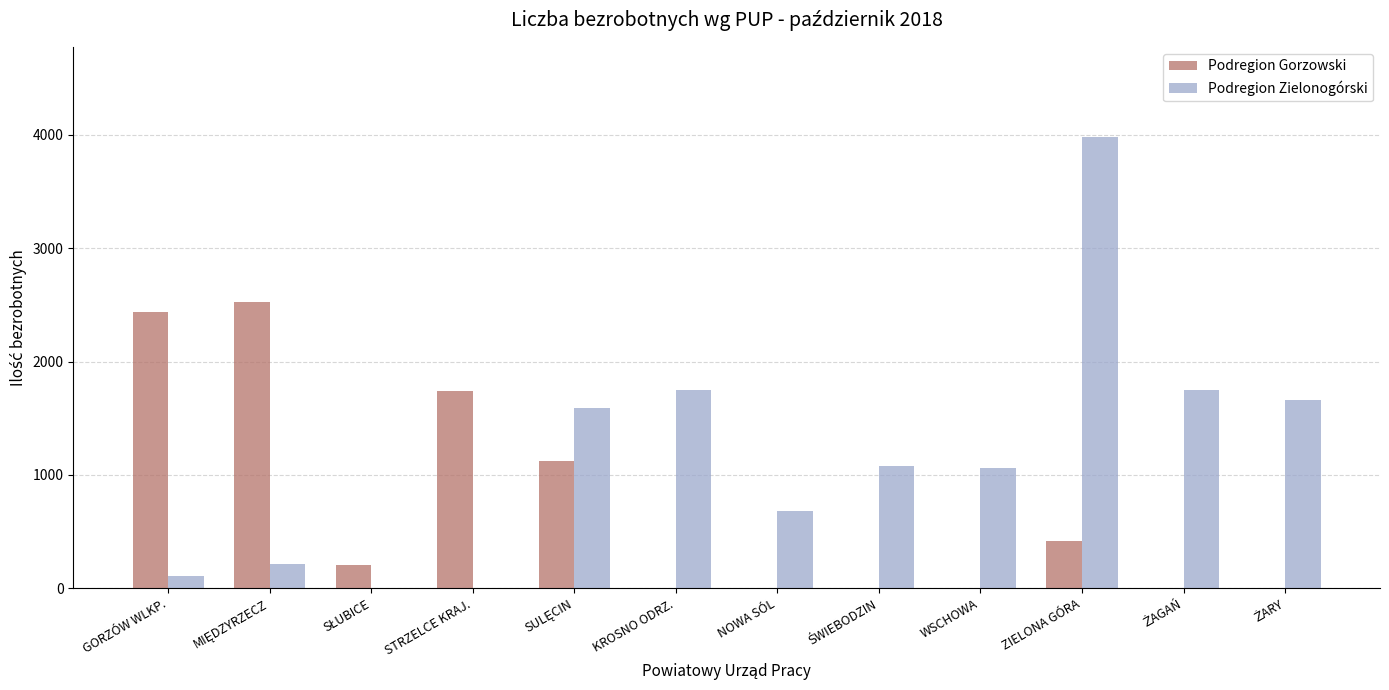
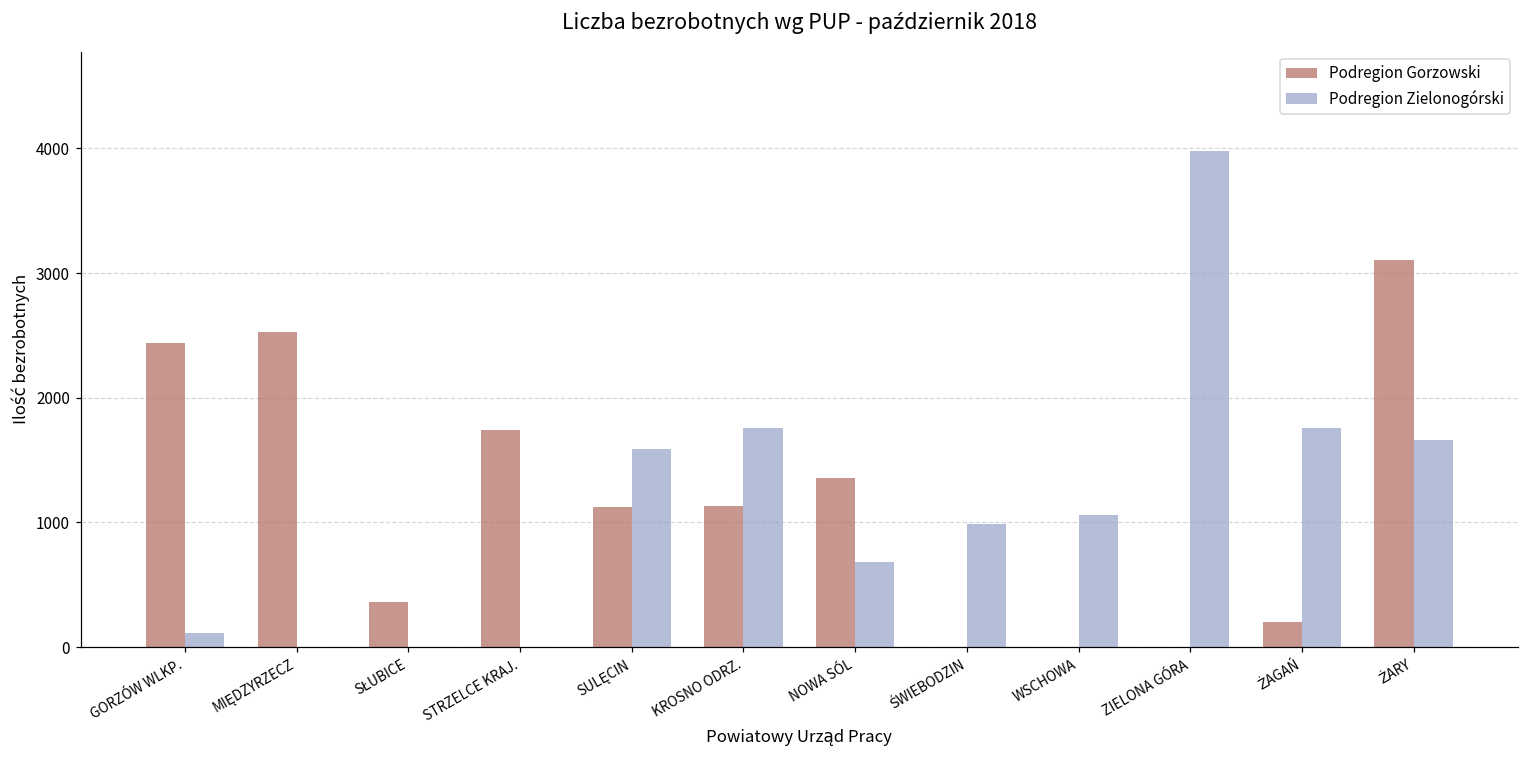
Podregion Zielonogórski, MIĘDZYRZECZ: 220 -> 0
Podregion Gorzowski, SŁUBICE: 210 -> 360
Podregion Gorzowski, KROSNO ODRZ.: 0 -> 1130
Podregion Gorzowski, NOWA SÓL: 0 -> 1360
Podregion Zielonogórski, ŚWIEBODZIN: 1080 -> 990
Podregion Gorzowski, ZIELONA GÓRA: 410 -> 0
Podregion Gorzowski, ŻAGAŃ: 0 -> 200
Podregion Gorzowski, ŻARY: 0 -> 3100
